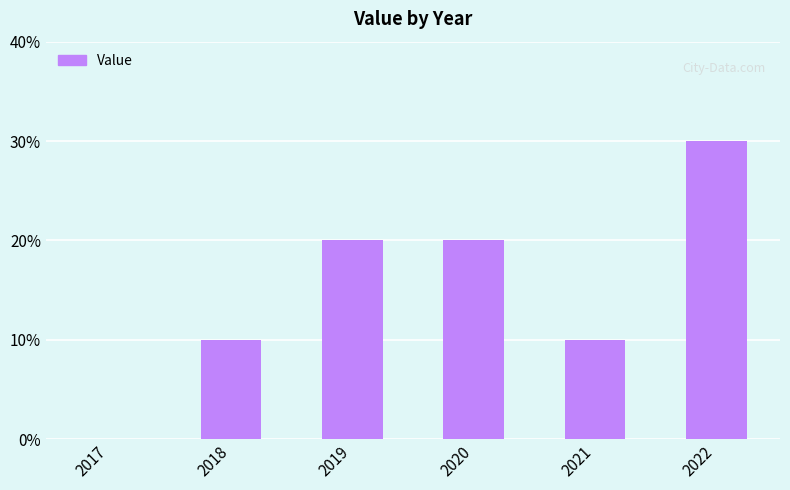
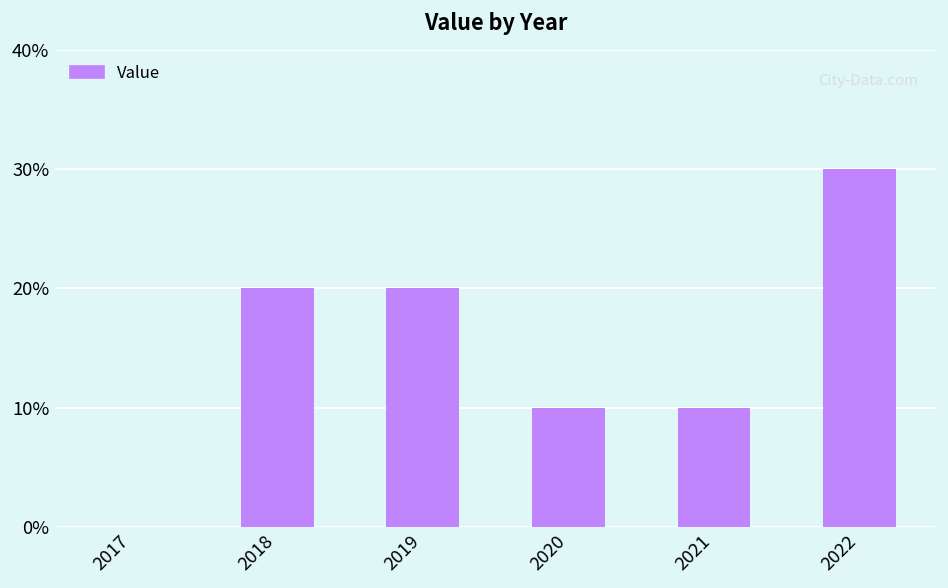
2018: 10% -> 20%
2020: 20% -> 10%
